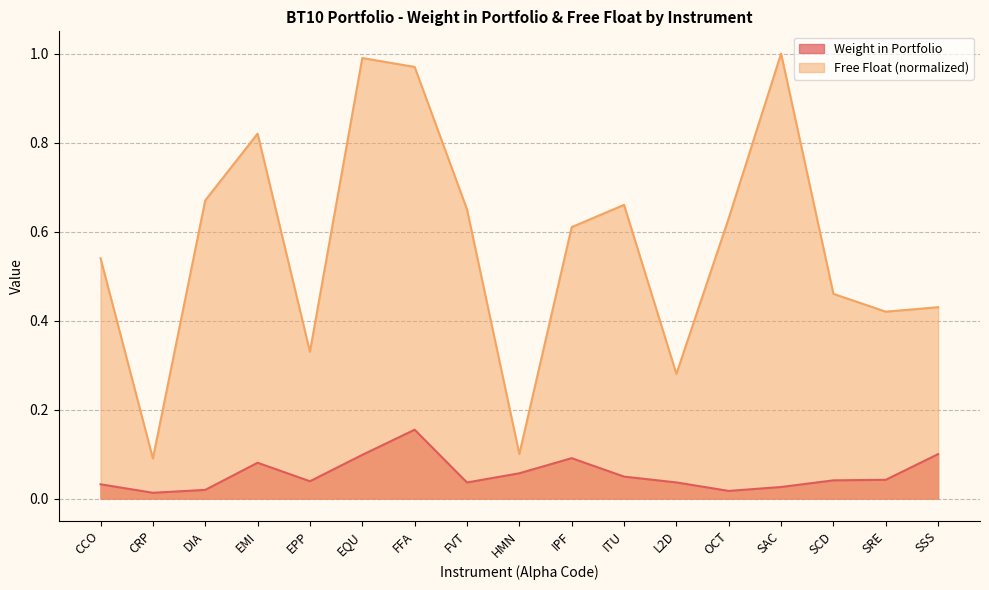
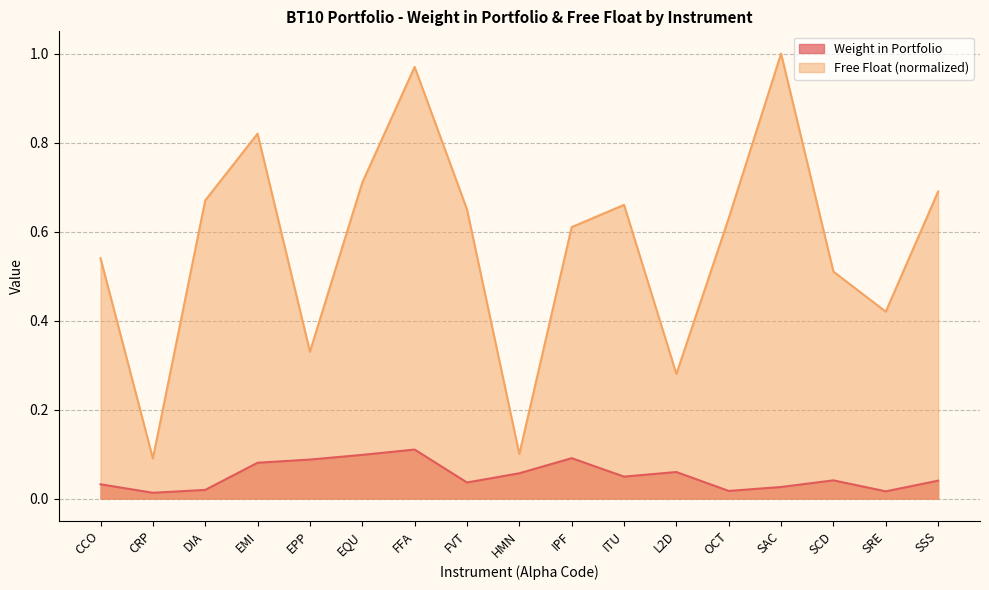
Weight in Portfolio, EPP: 0.04 -> 0.09
Free Float (normalized), EQU: 0.99 -> 0.71
Weight in Portfolio, FFA: 0.15 -> 0.11
Weight in Portfolio, L2D: 0.04 -> 0.06
Free Float (normalized), SCD: 0.46 -> 0.51
Weight in Portfolio, SRE: 0.04 -> 0.02
Weight in Portfolio, SSS: 0.10 -> 0.04
Free Float (normalized), SSS: 0.43 -> 0.69
